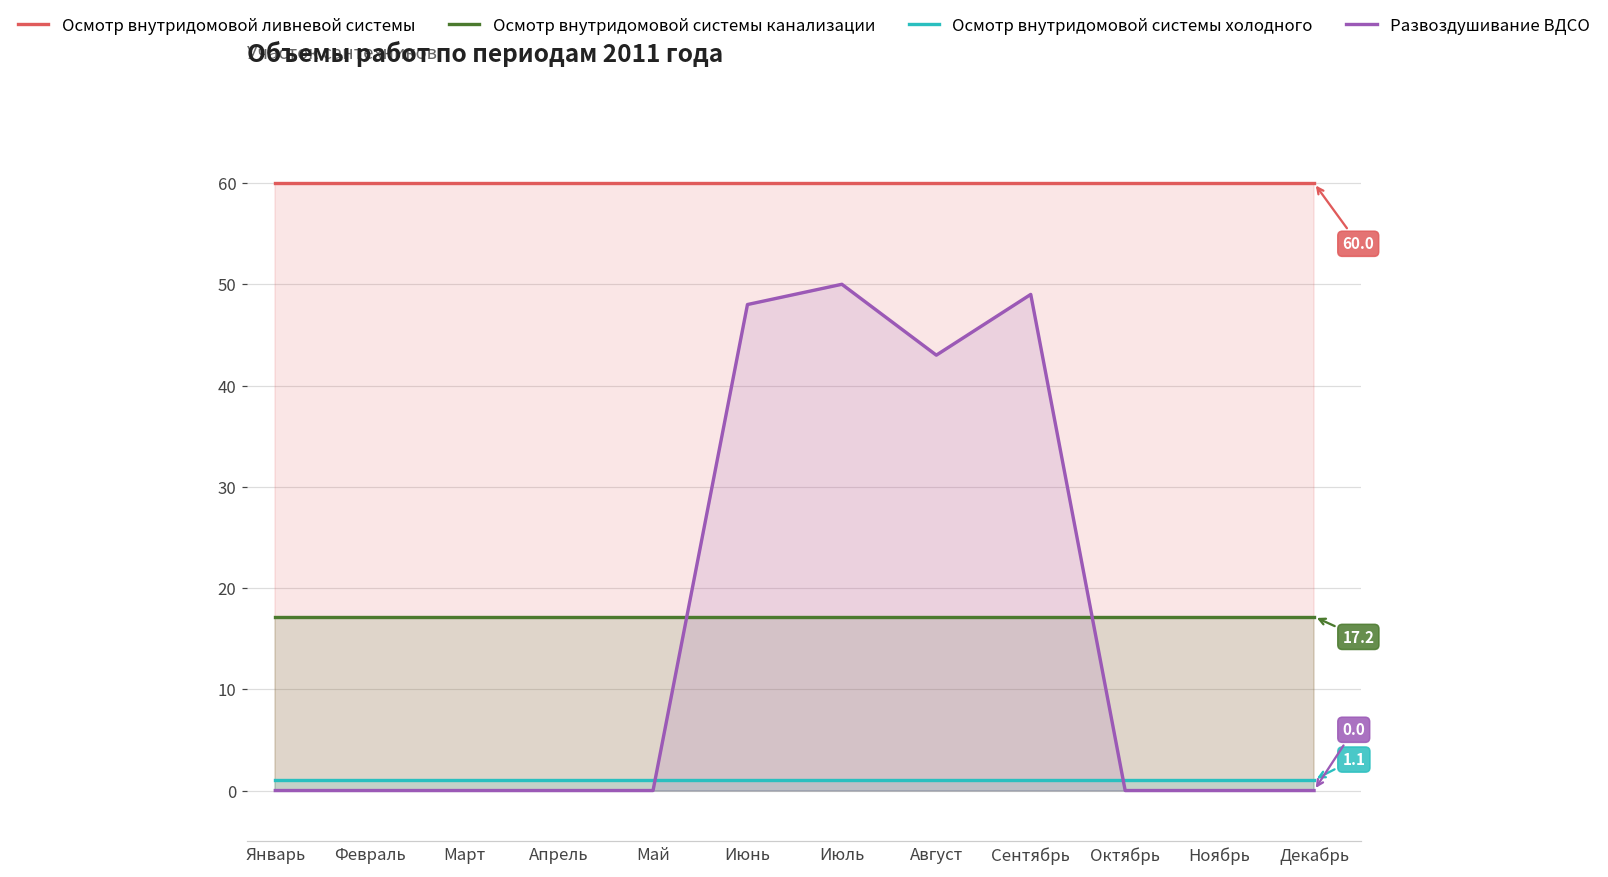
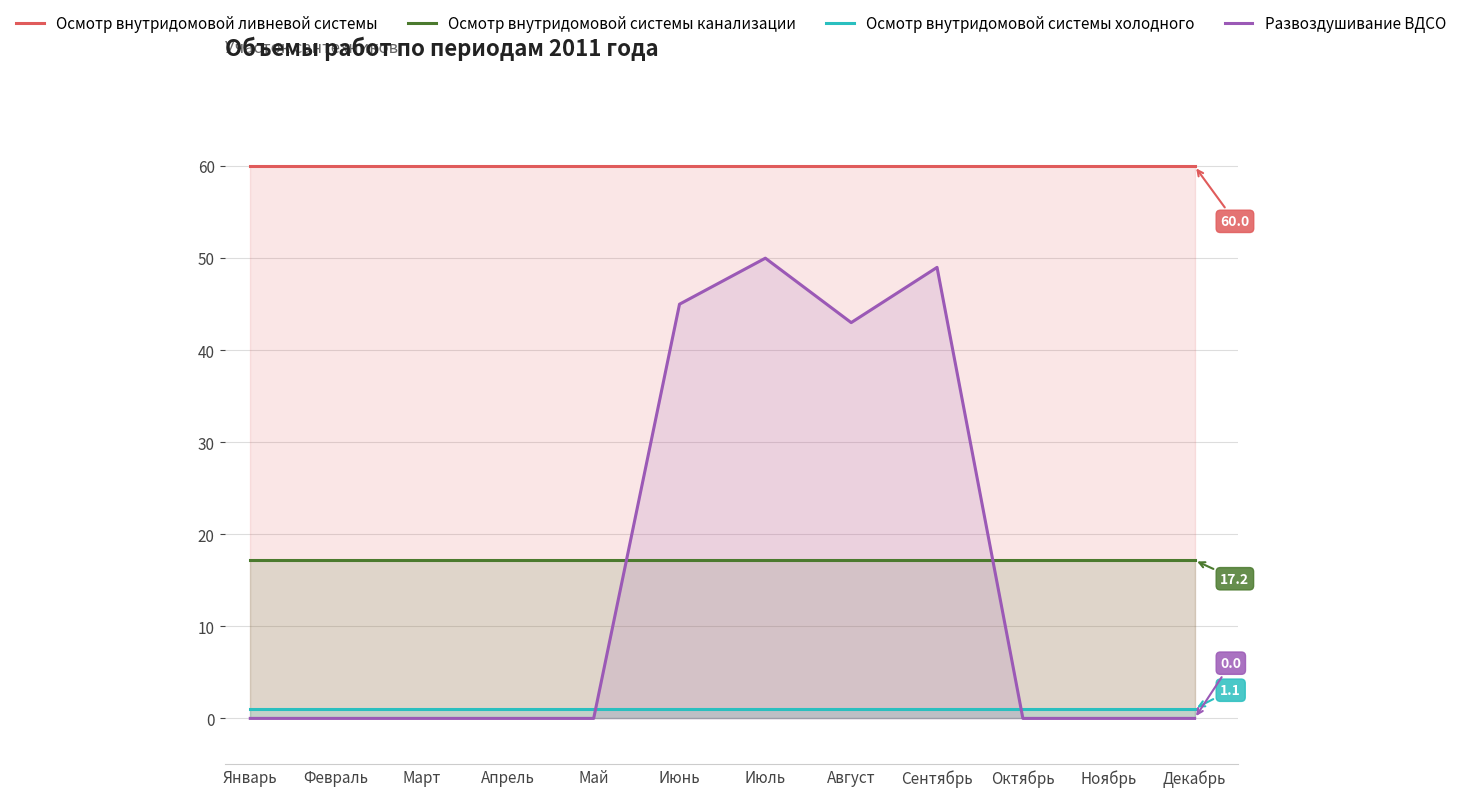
Развоздушивание ВДСО, Июнь: 48 -> 45
